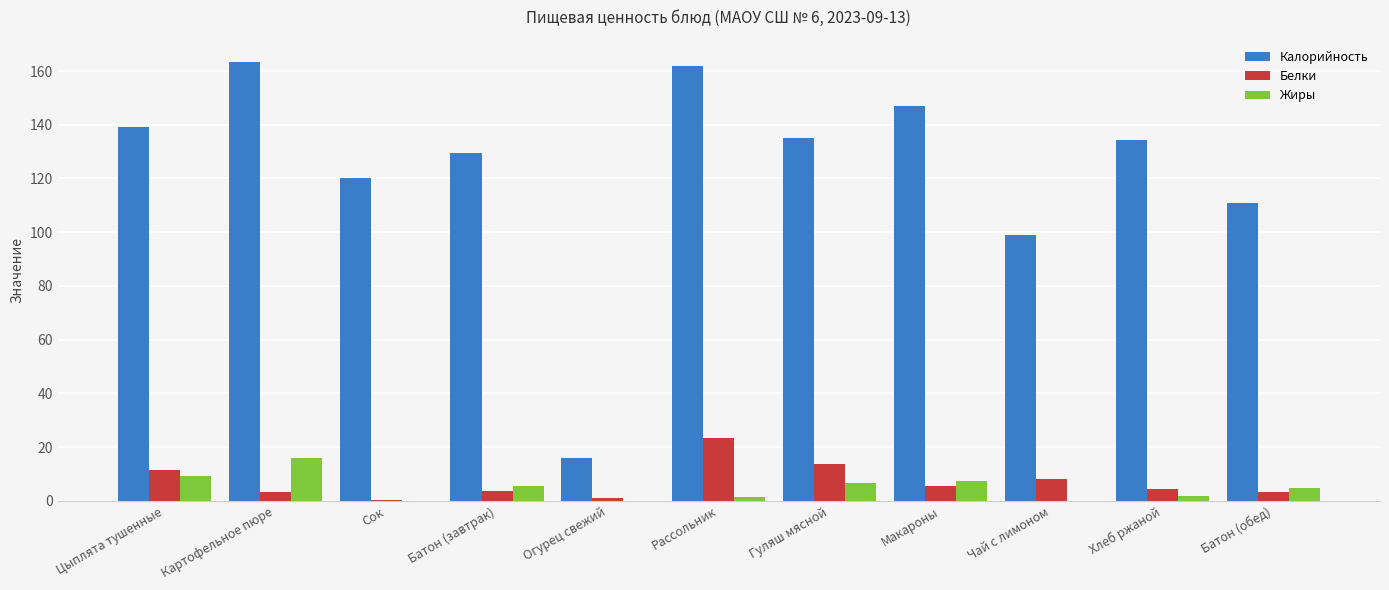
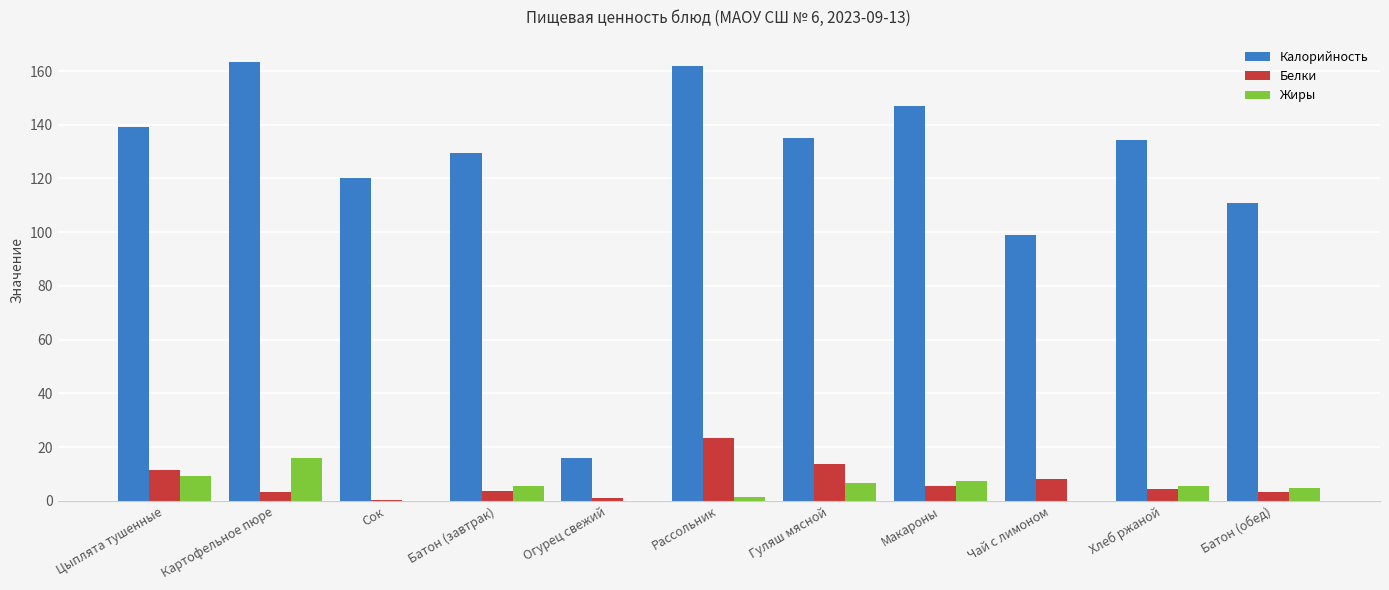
Жиры, Хлеб ржаной: 2 -> 6
